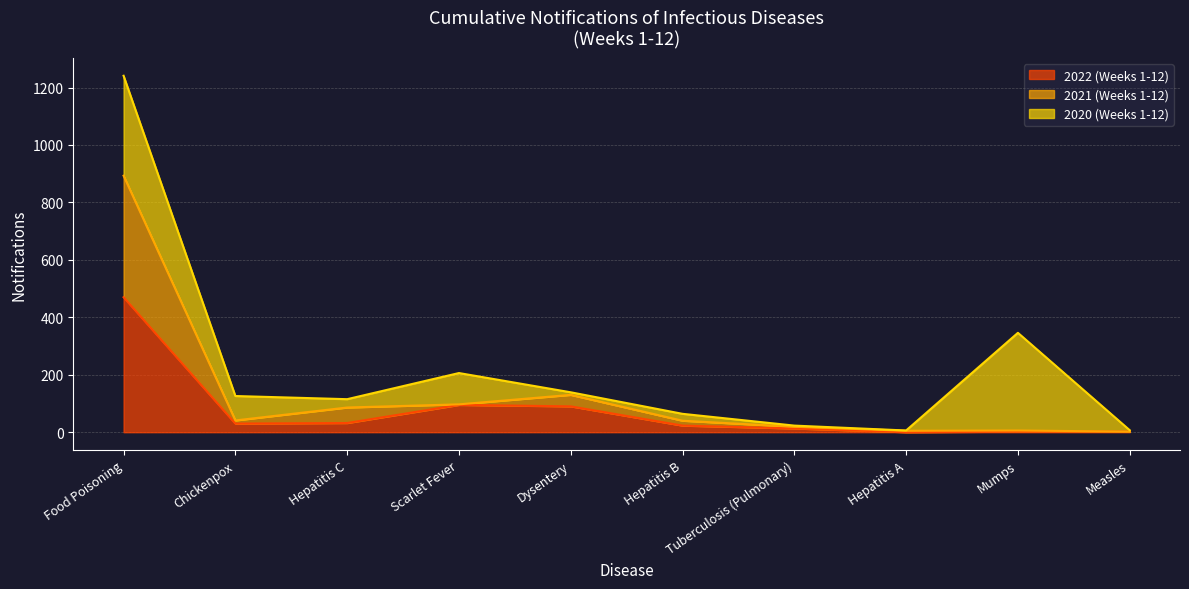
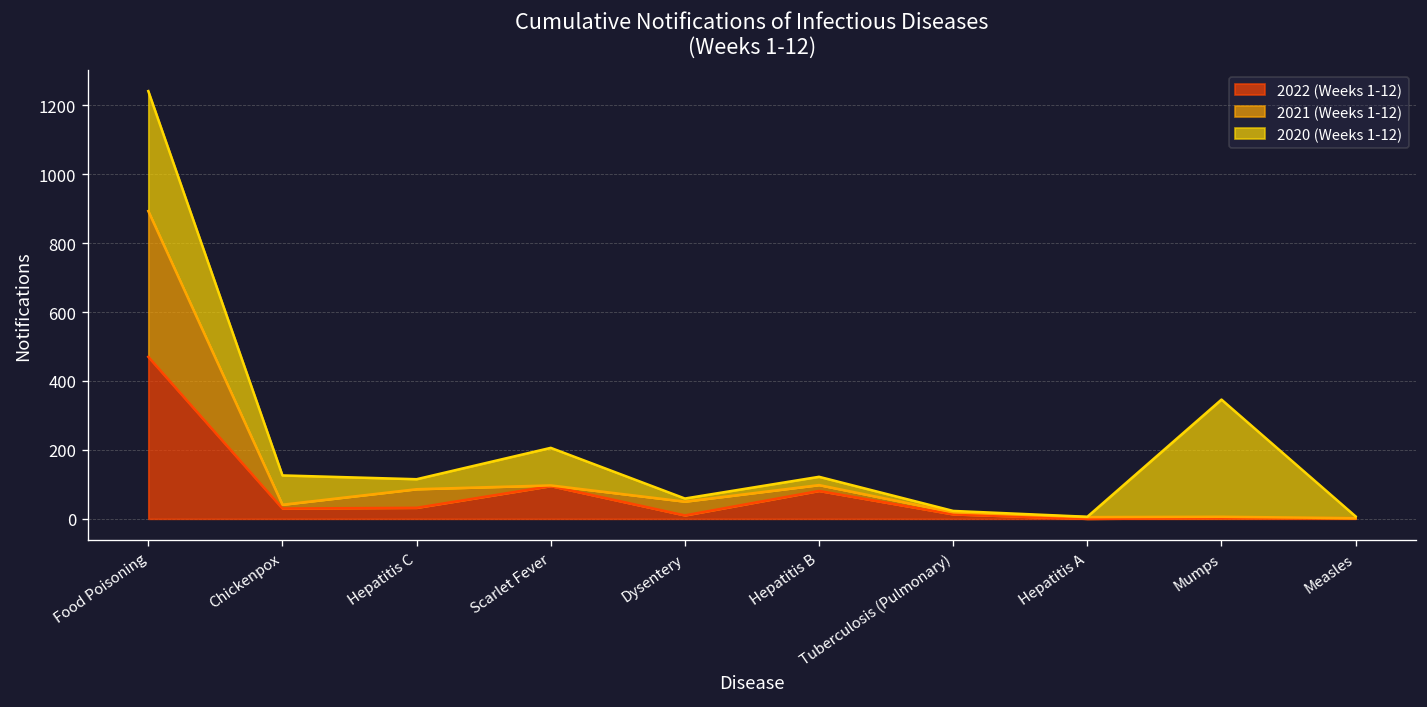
2022 (Weeks 1-12), Dysentery: 90 -> 10
2022 (Weeks 1-12), Hepatitis B: 20 -> 80
